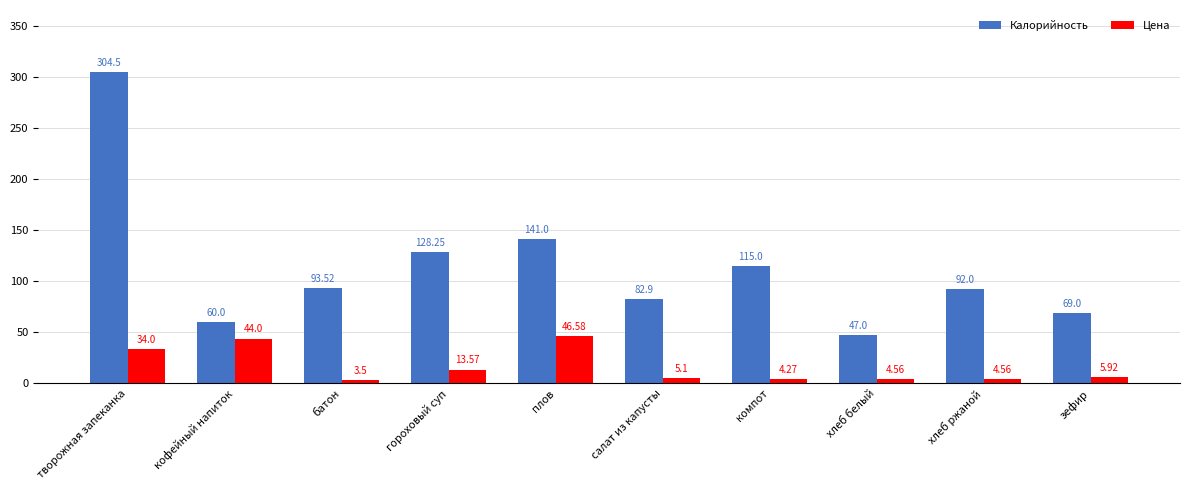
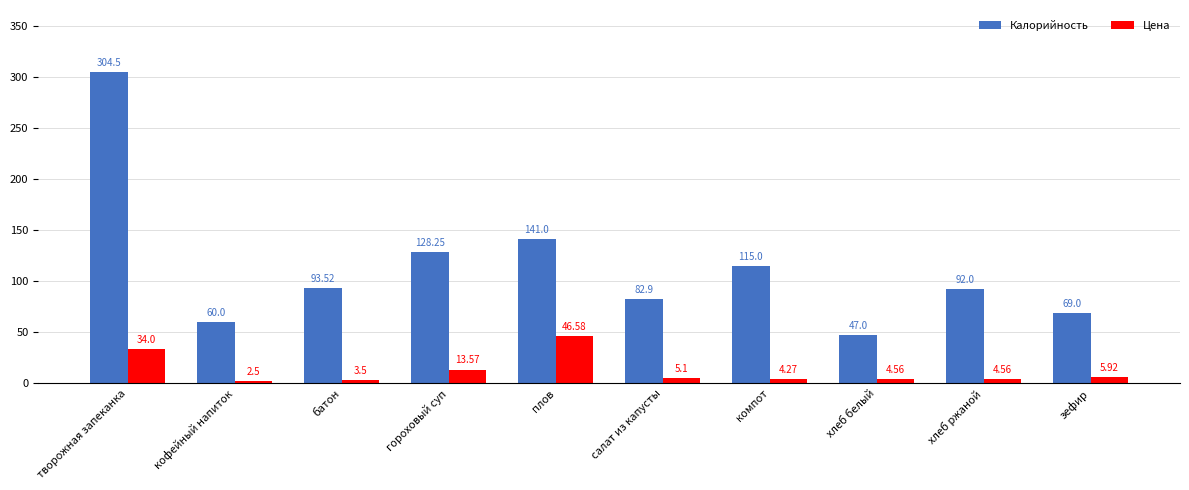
Цена, кофейный напиток: 44.0 -> 2.5
